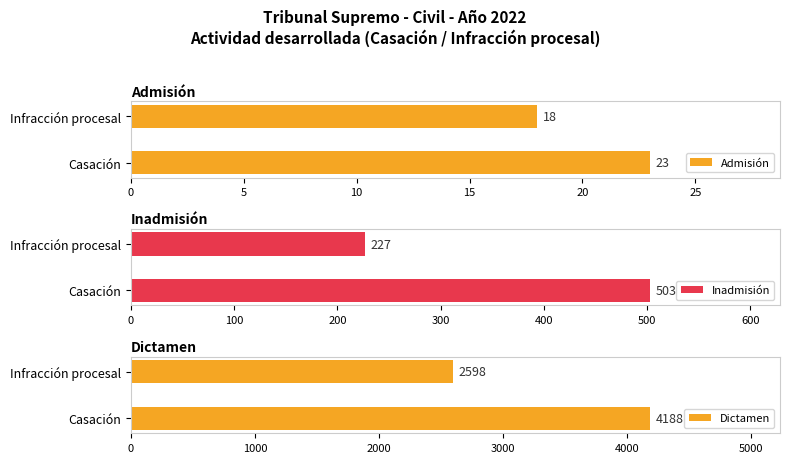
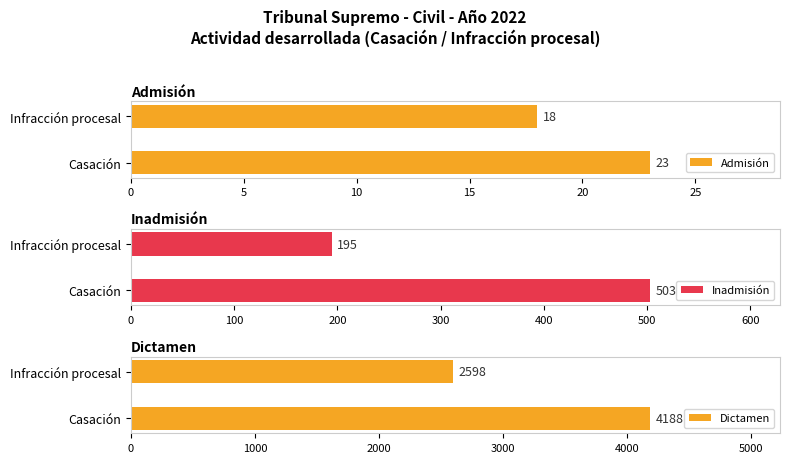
Inadmisión, Infracción procesal: 227 -> 195
